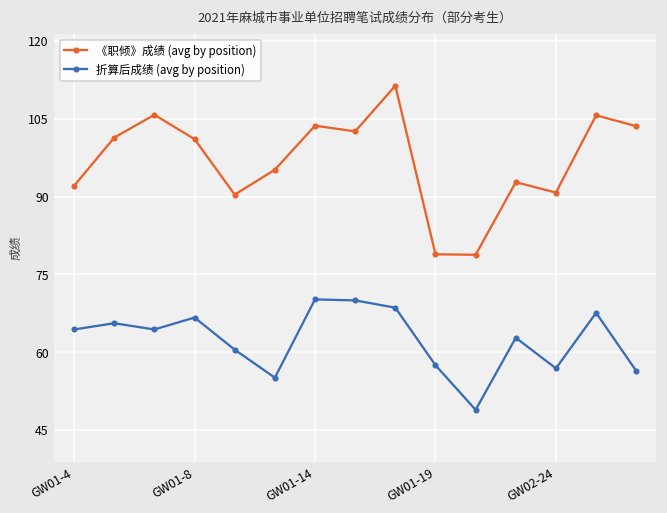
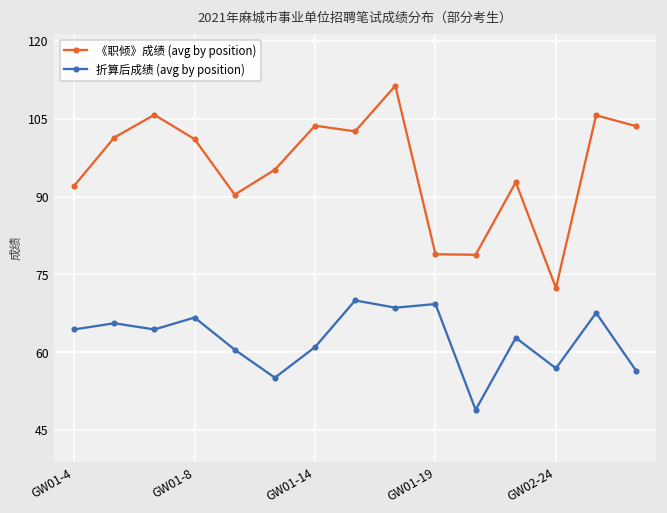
折算后成绩 (avg by position), GW01-14: 70 -> 61
折算后成绩 (avg by position), GW01-19: 58 -> 69
《职倾》成绩 (avg by position), GW02-24: 91 -> 72
